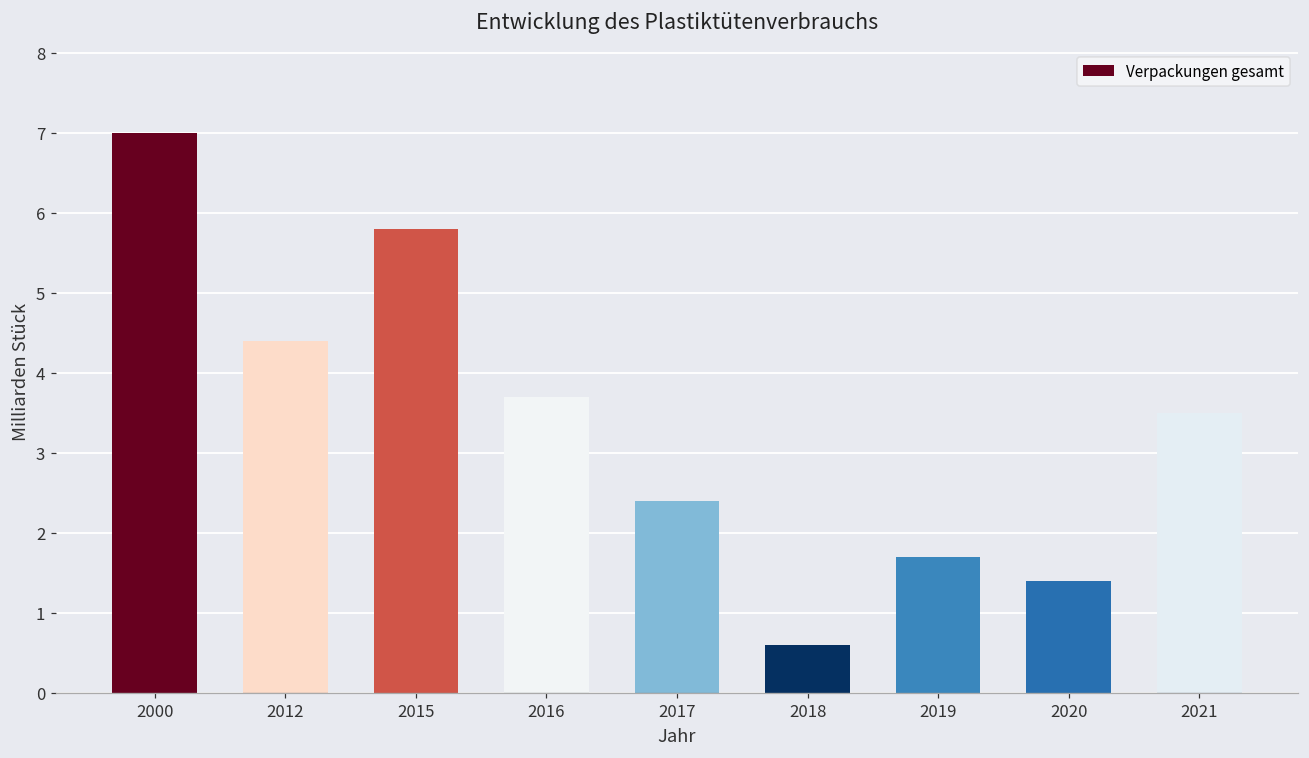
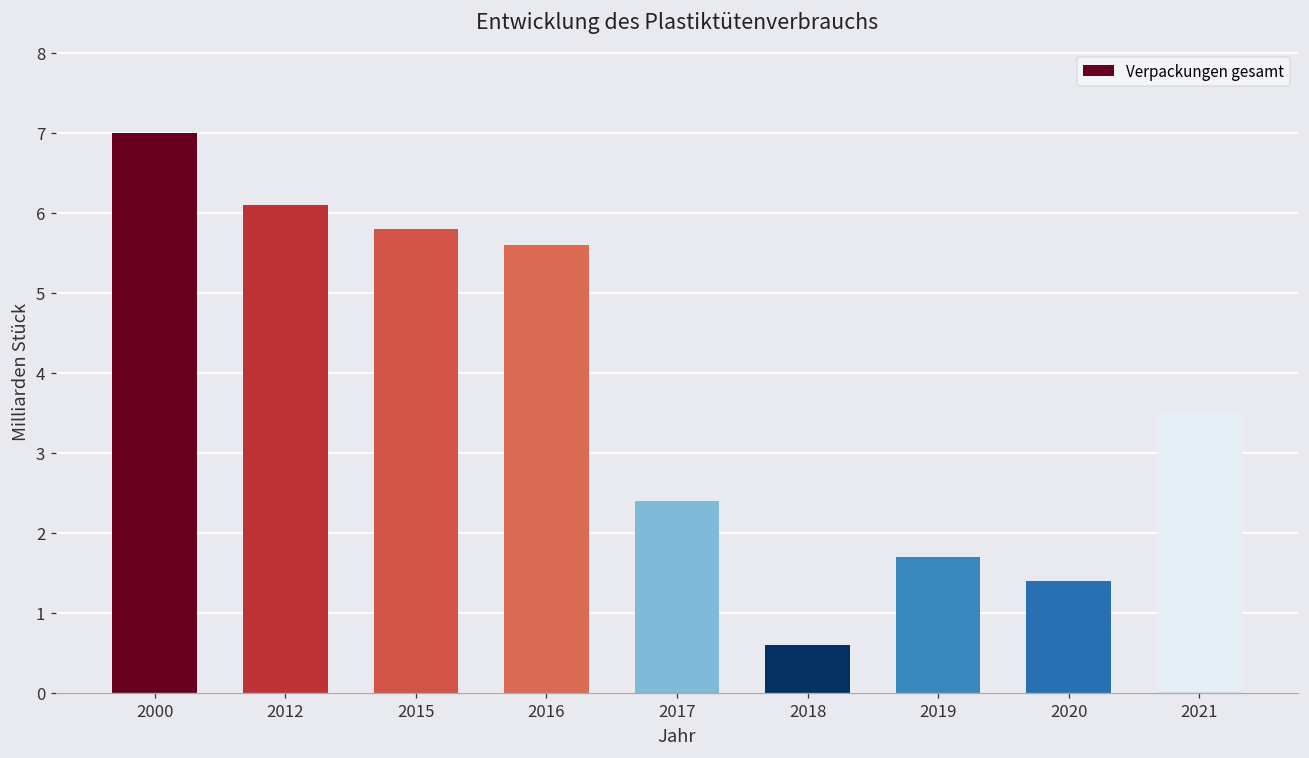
2012: 4.4 -> 6.1
2016: 3.7 -> 5.6
